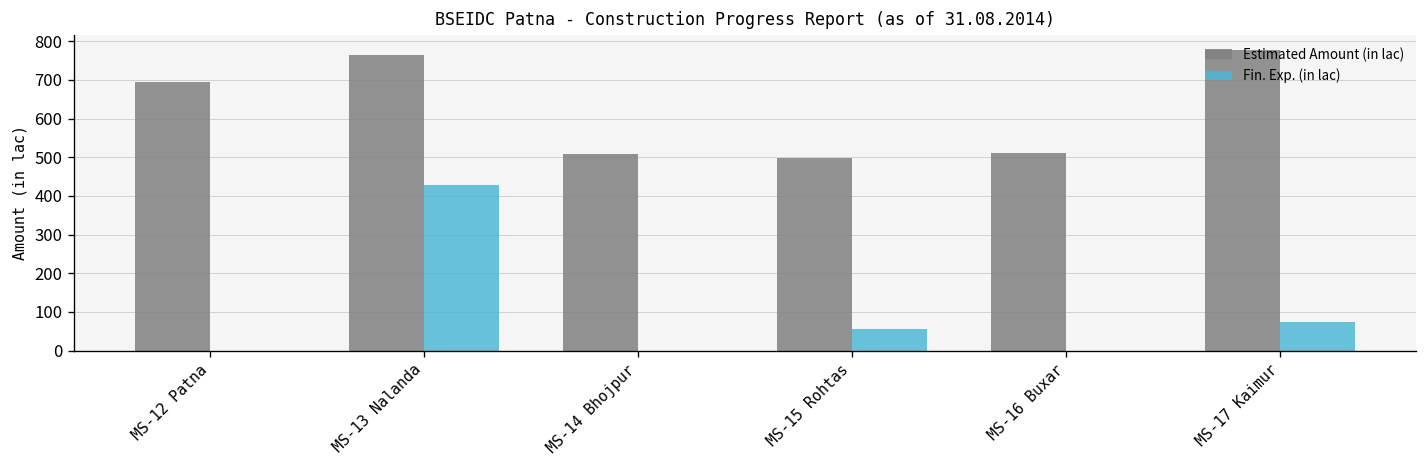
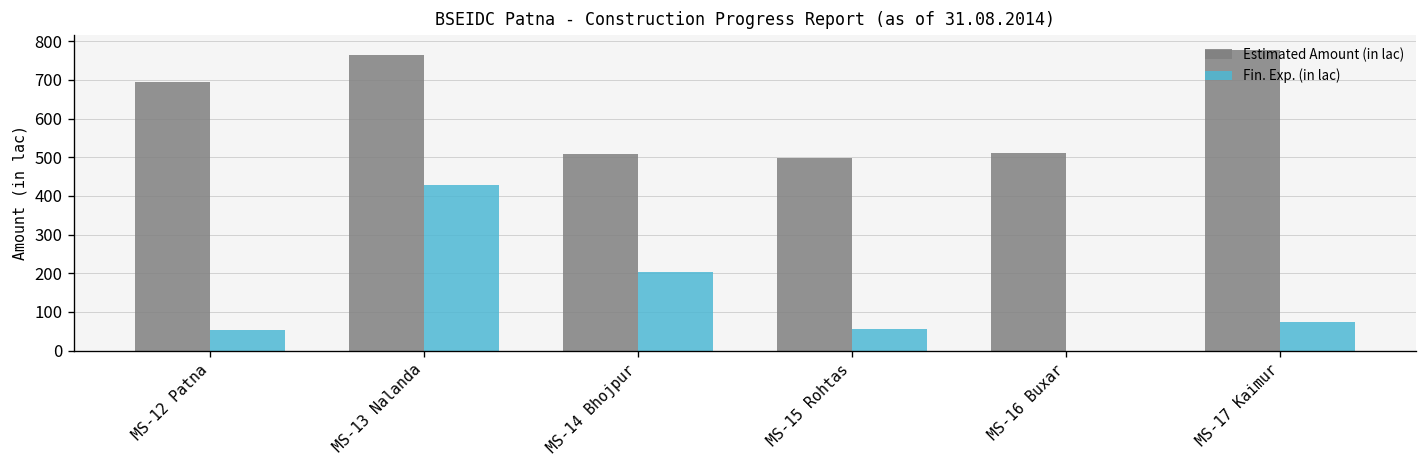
Fin. Exp. (in lac), MS-12 Patna: 0 -> 50
Fin. Exp. (in lac), MS-14 Bhojpur: 0 -> 200
